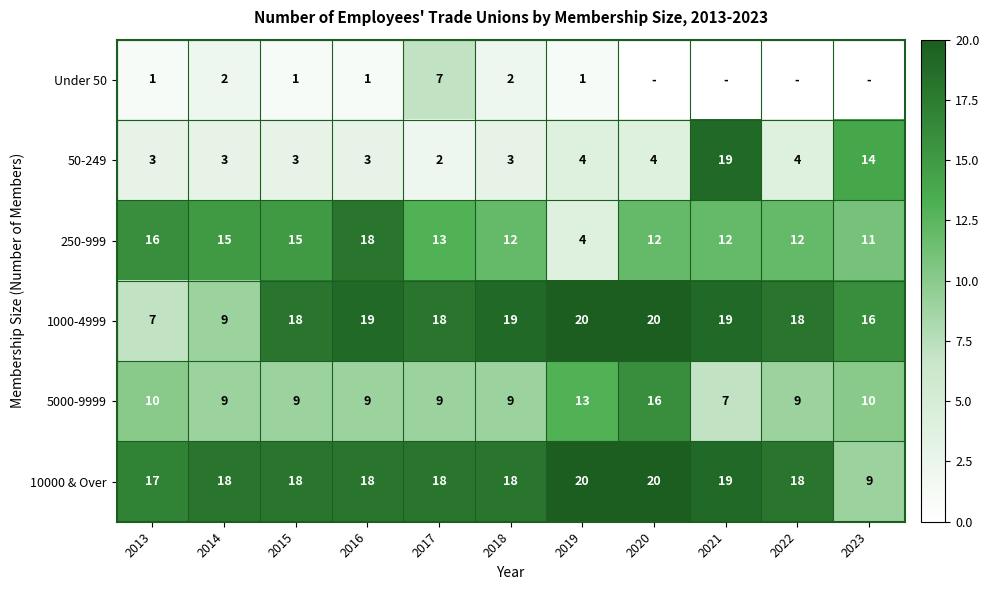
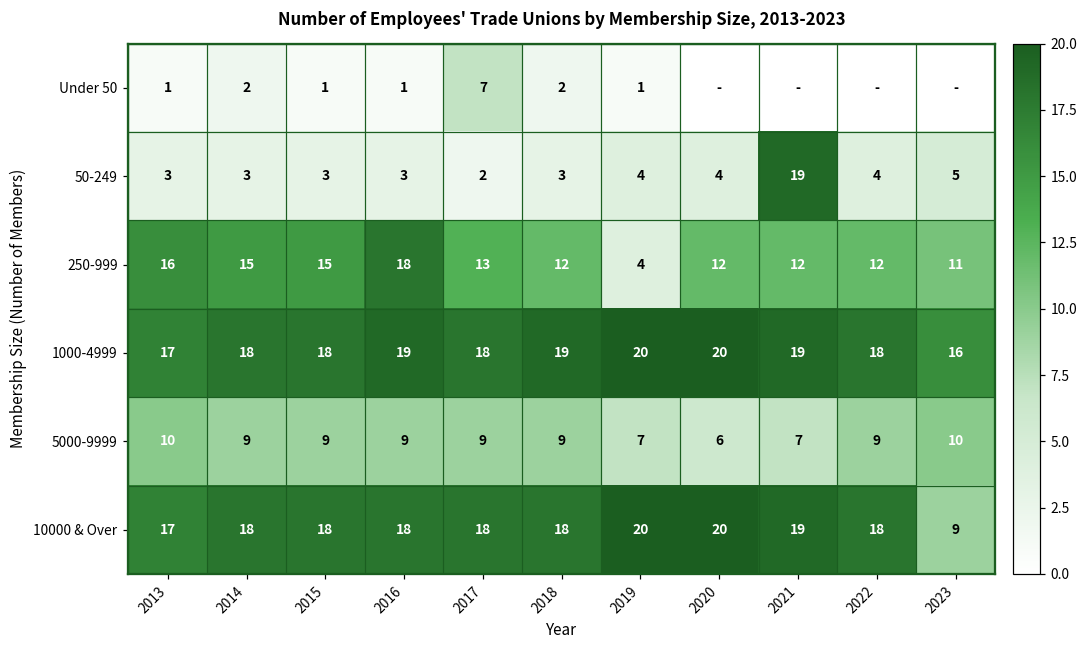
50-249, 2023: 14 -> 5
1000-4999, 2013: 7 -> 17
1000-4999, 2014: 9 -> 18
5000-9999, 2019: 13 -> 7
5000-9999, 2020: 16 -> 6
